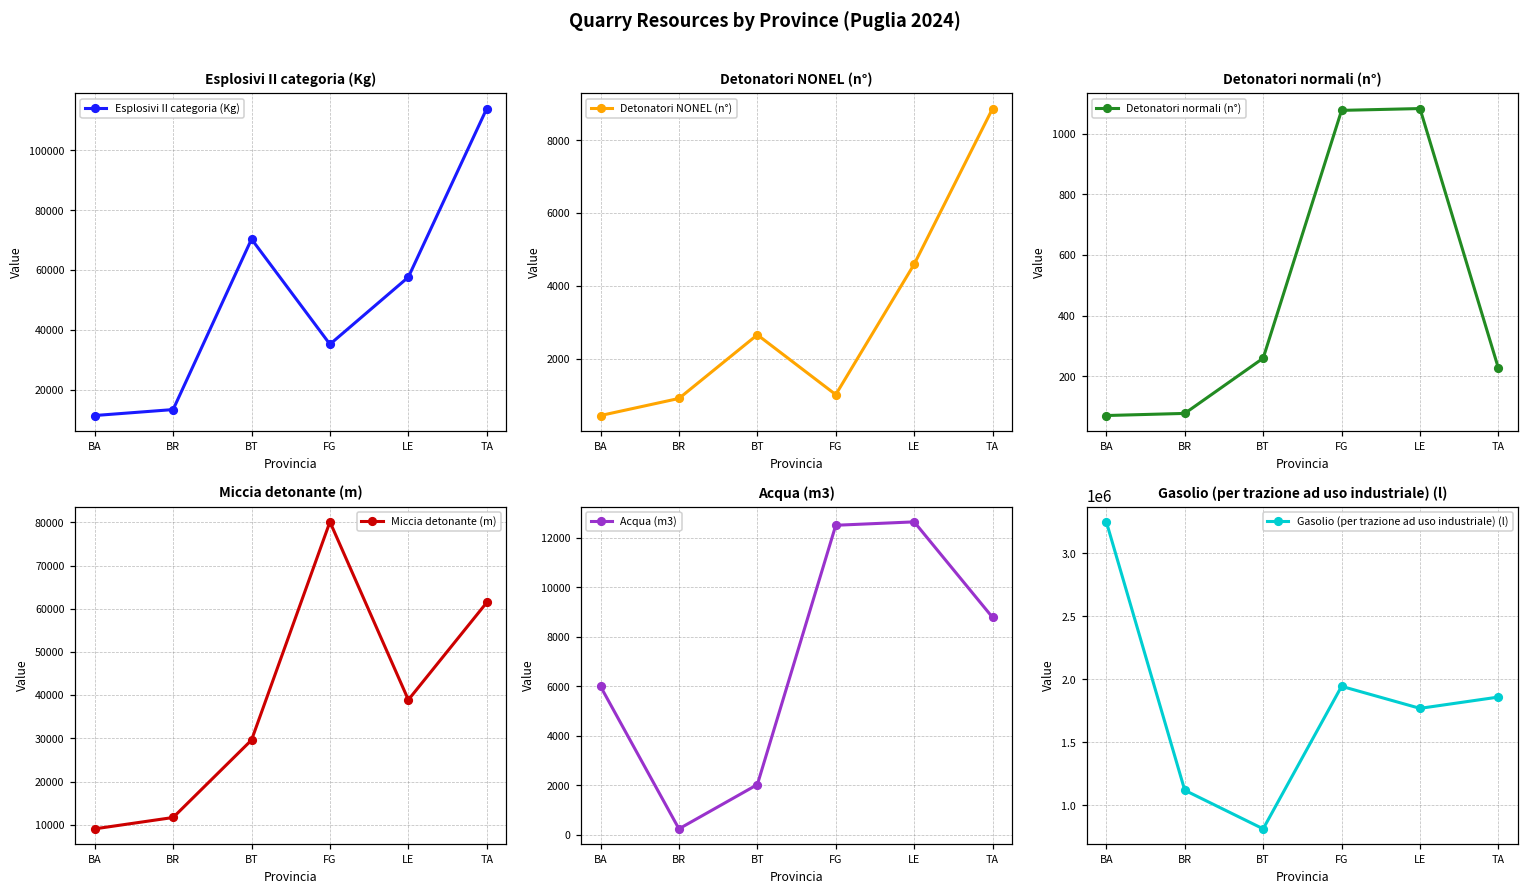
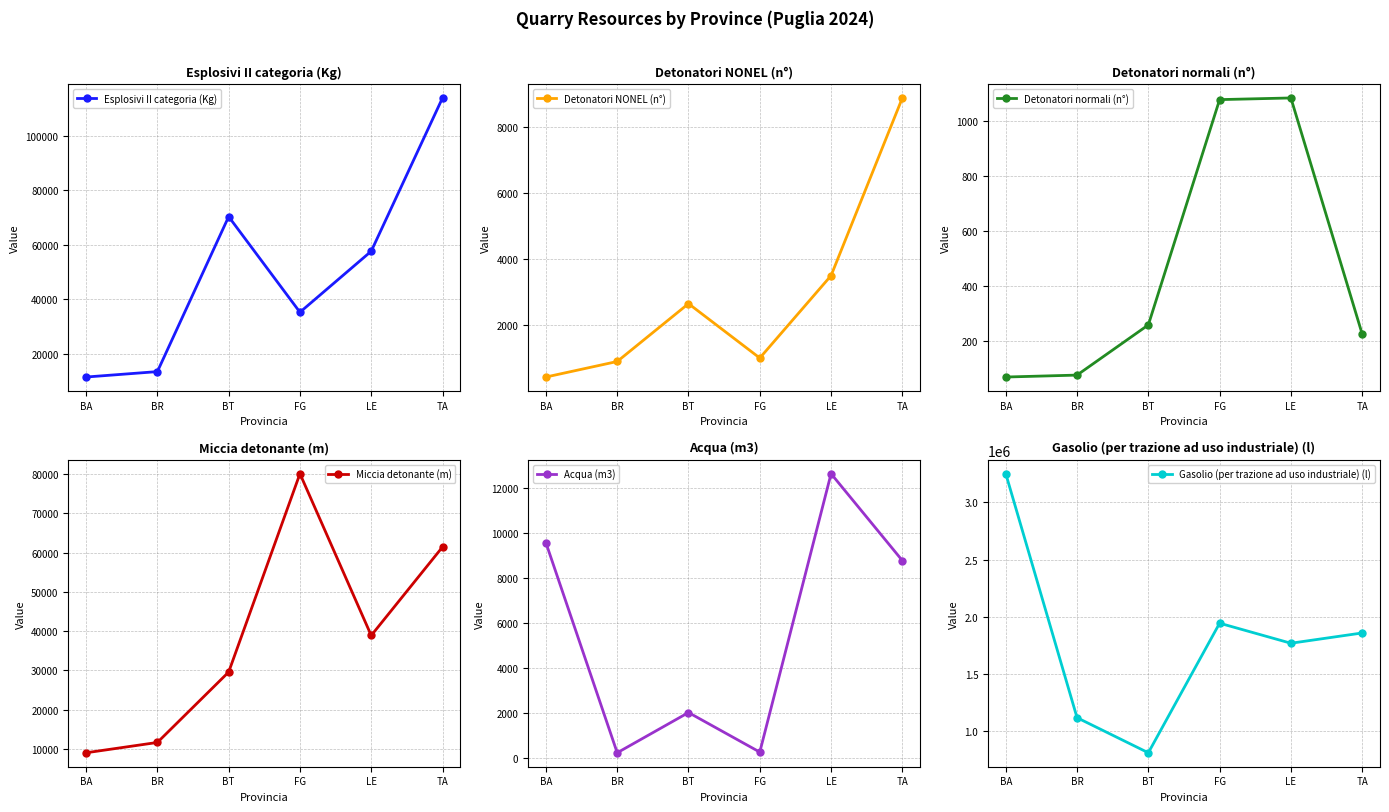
Detonatori NONEL (n°), LE: 4600 -> 3500
Acqua (m3), BA: 6000 -> 9600
Acqua (m3), FG: 12500 -> 300
